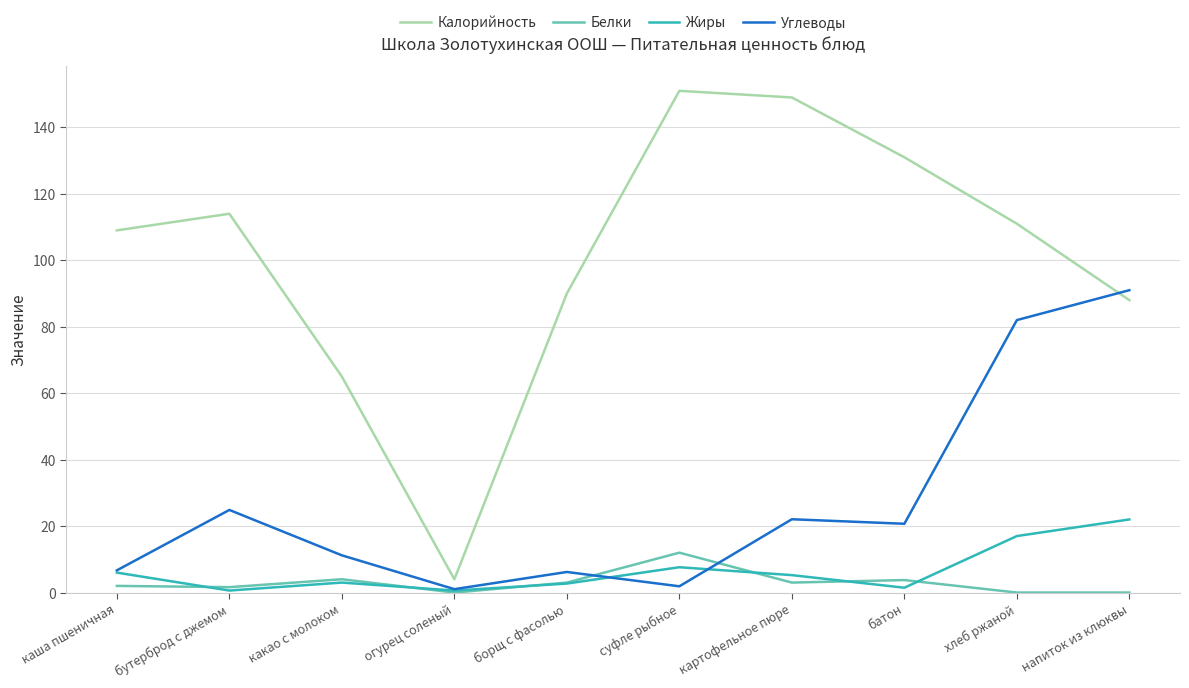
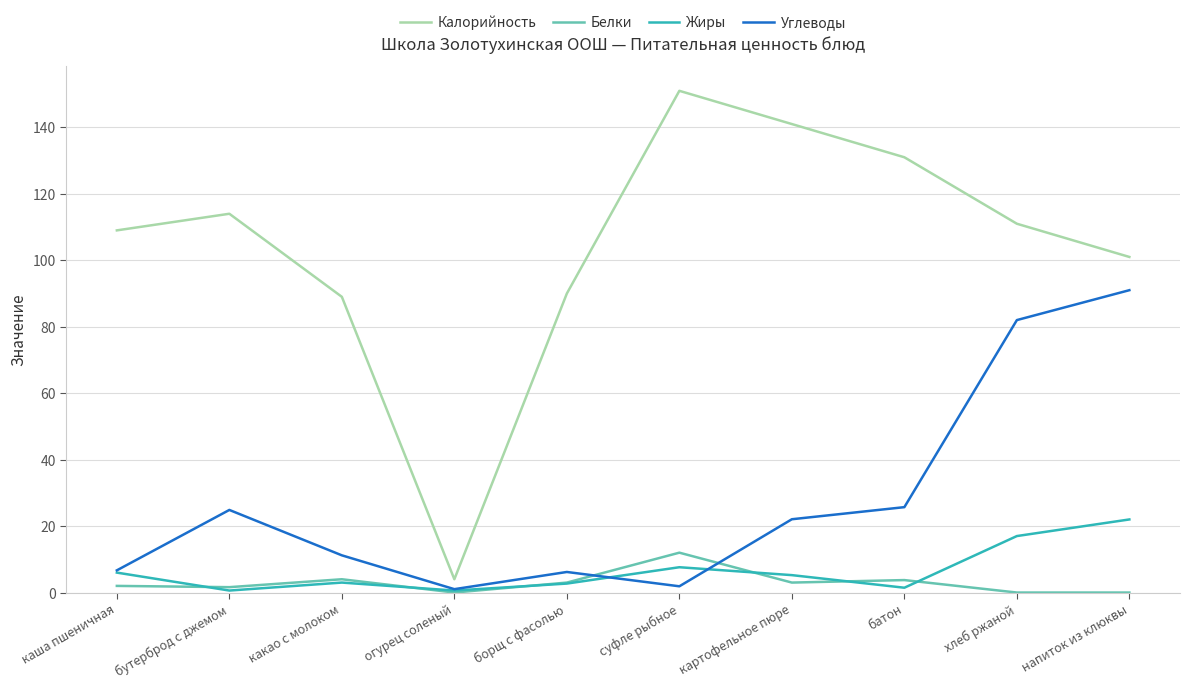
Калорийность, какао с молоком: 65 -> 89
Калорийность, картофельное пюре: 149 -> 141
Углеводы, батон: 21 -> 26
Калорийность, напиток из клюквы: 88 -> 101
